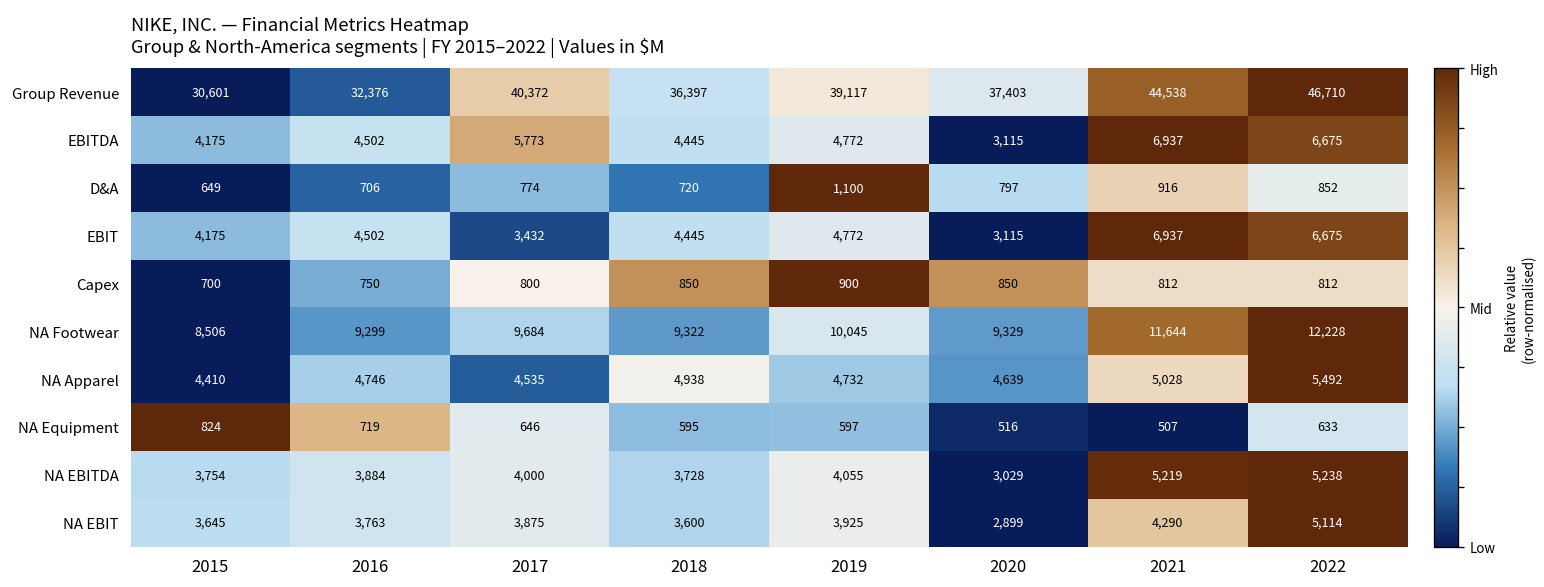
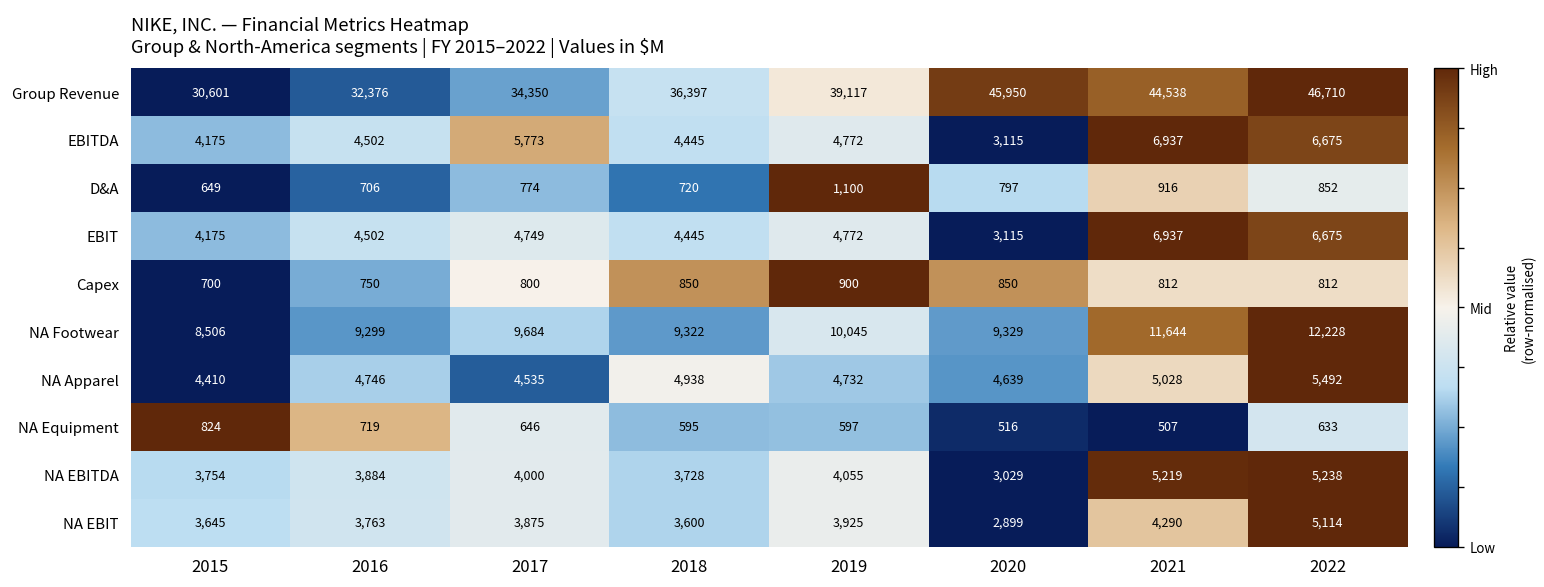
Group Revenue, 2017: 40,372 -> 34,350
Group Revenue, 2020: 37,403 -> 45,950
EBIT, 2017: 3,432 -> 4,749
